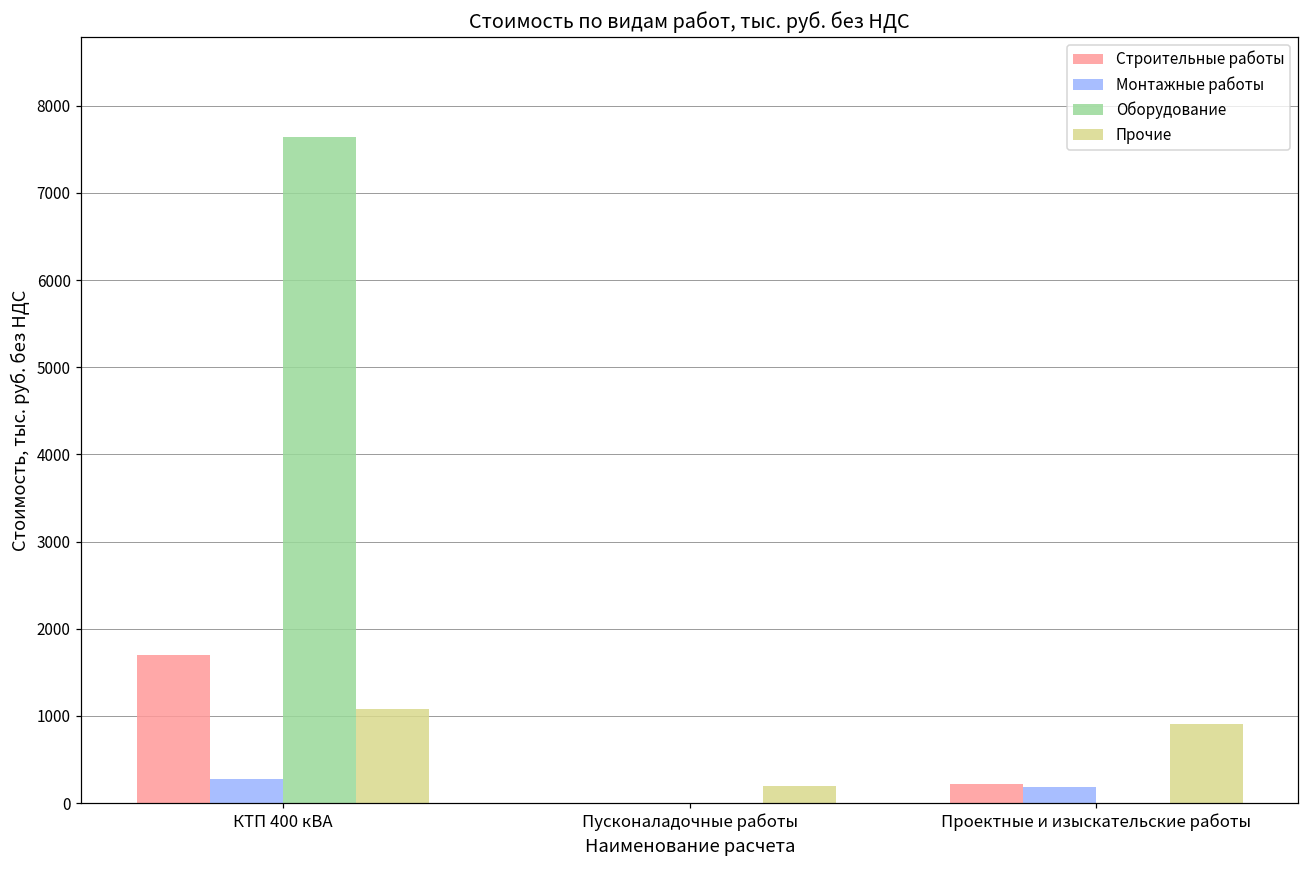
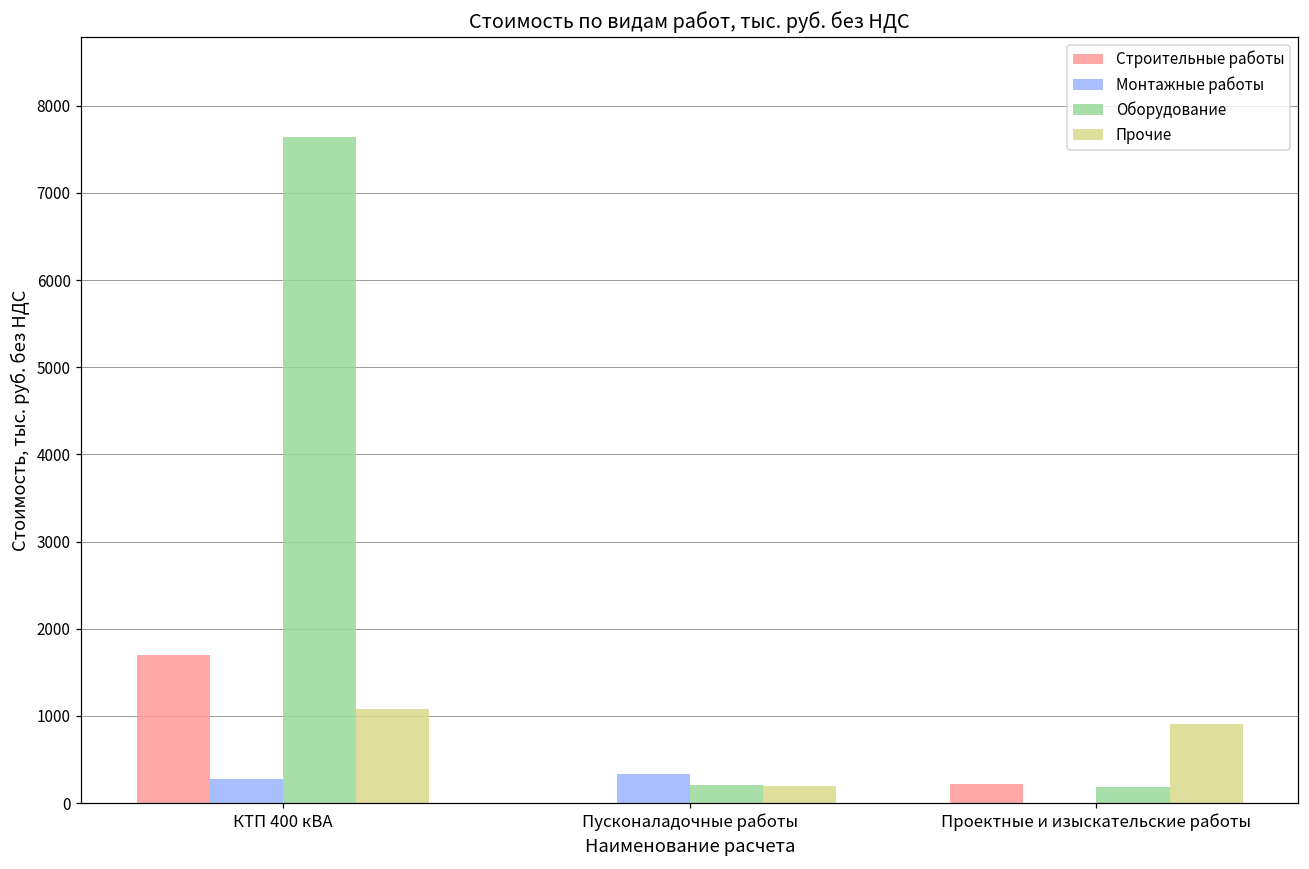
Монтажные работы, Пусконаладочные работы: 0 -> 300
Оборудование, Пусконаладочные работы: 0 -> 200
Монтажные работы, Проектные и изыскательские работы: 200 -> 0
Оборудование, Проектные и изыскательские работы: 0 -> 200
